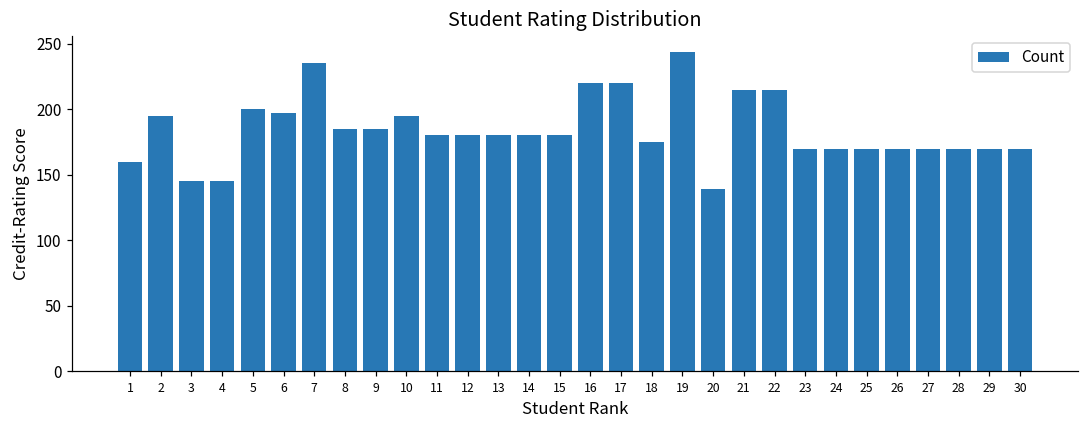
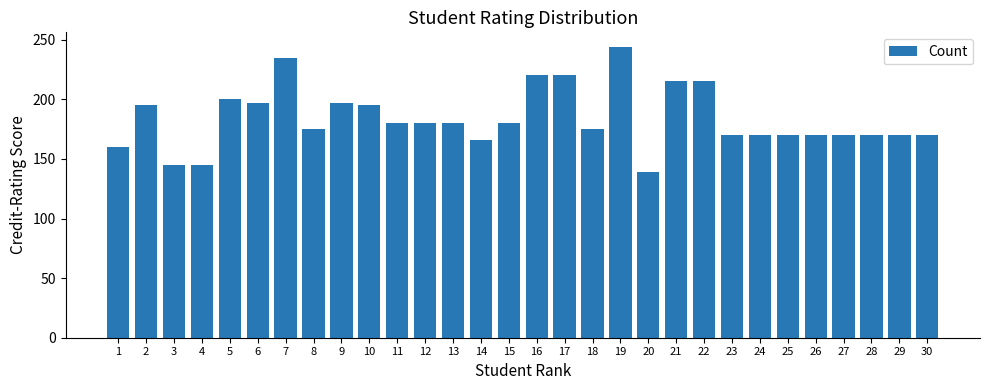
8: 185 -> 175
9: 185 -> 197
14: 180 -> 166
